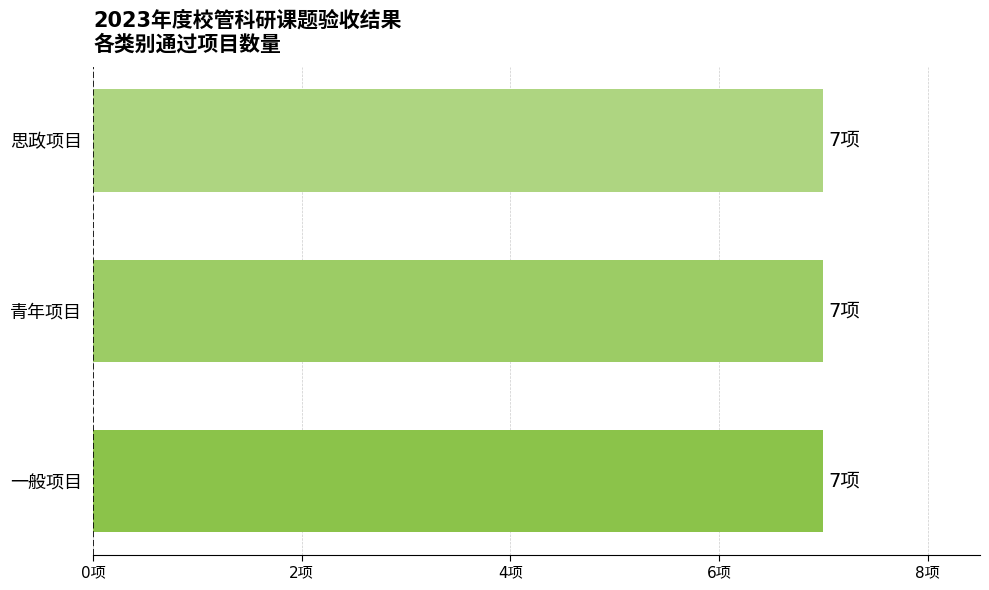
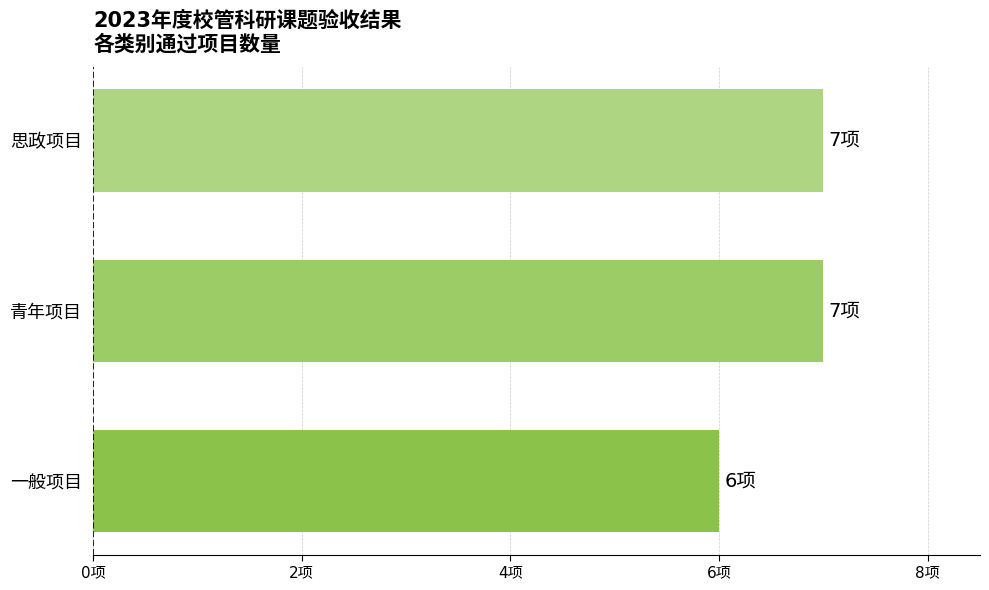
一般项目: 7项 -> 6项
